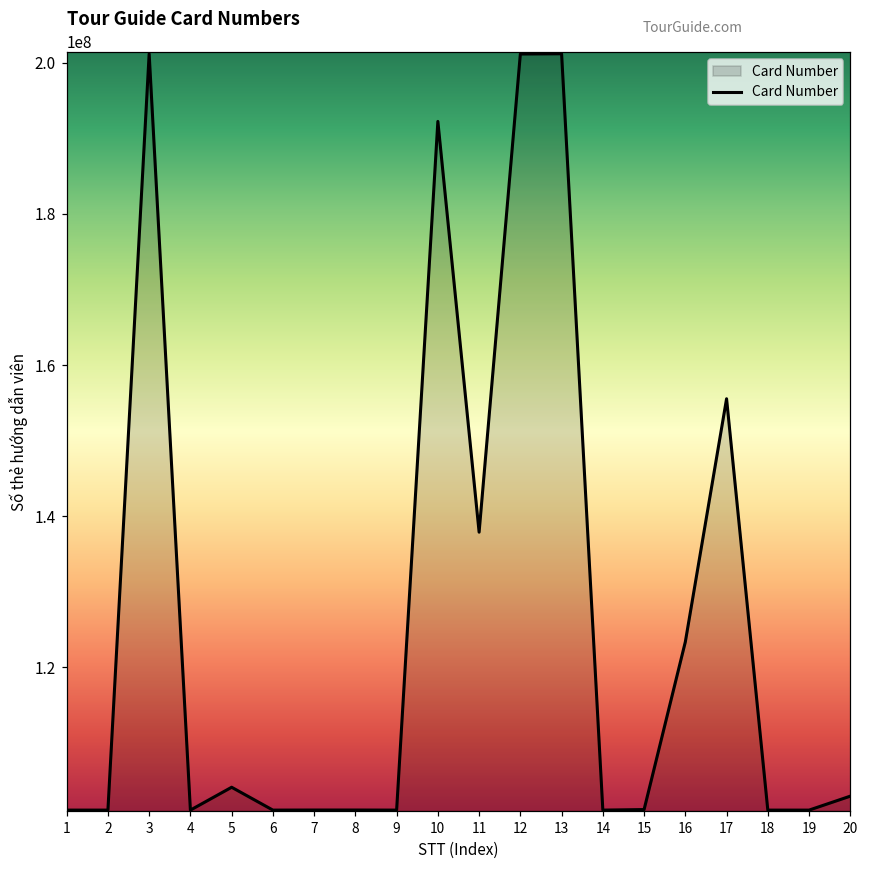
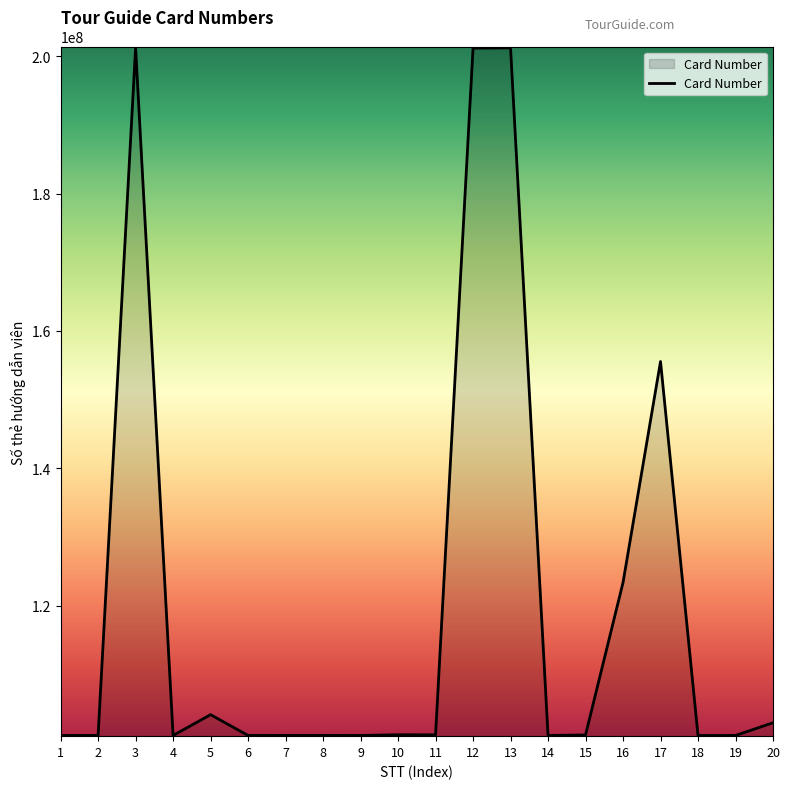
10: 192000000 -> 101000000
11: 138000000 -> 101000000
